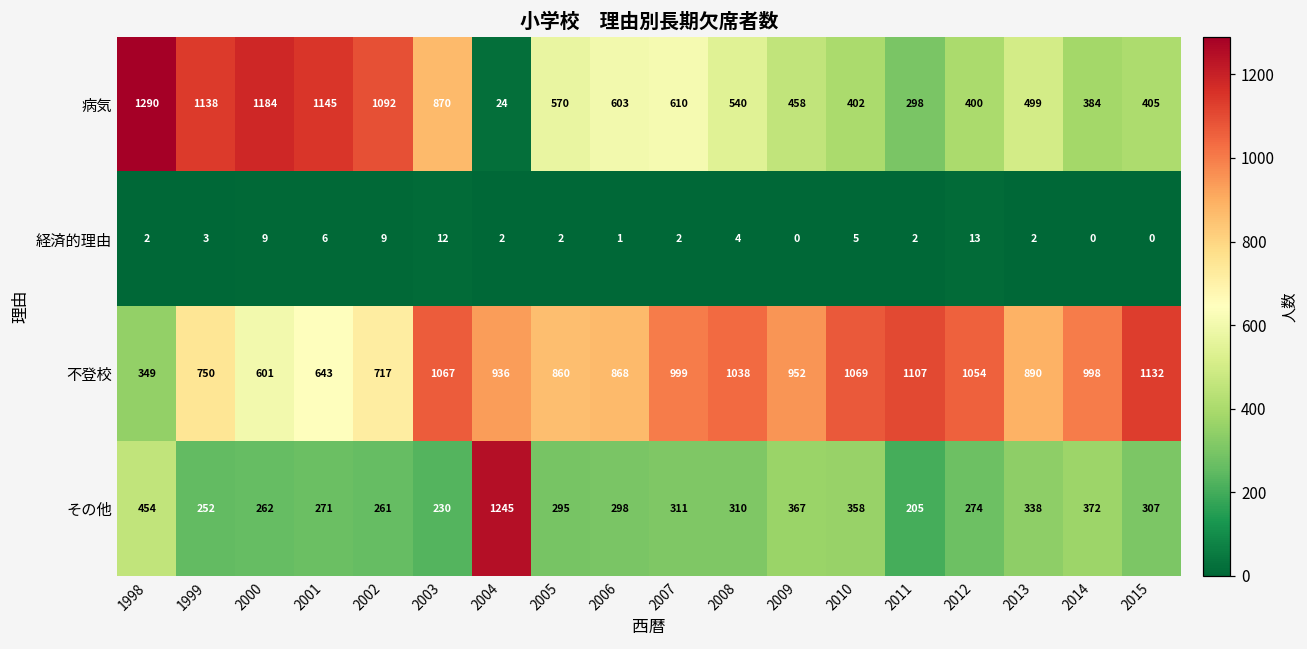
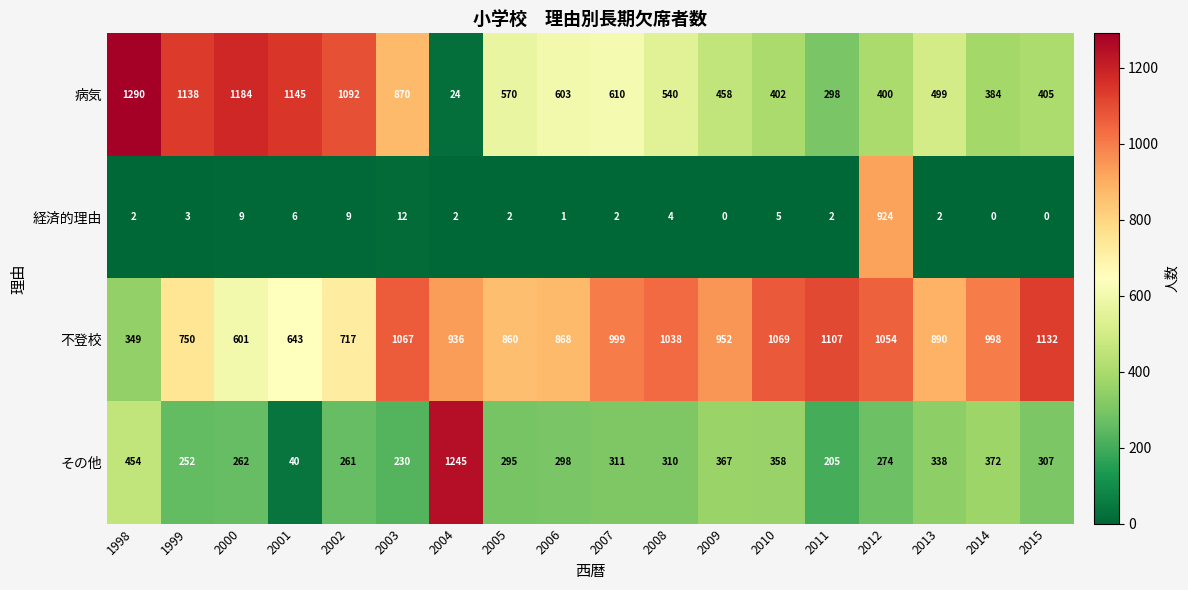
経済的理由, 2012: 13 -> 924
その他, 2001: 271 -> 40
